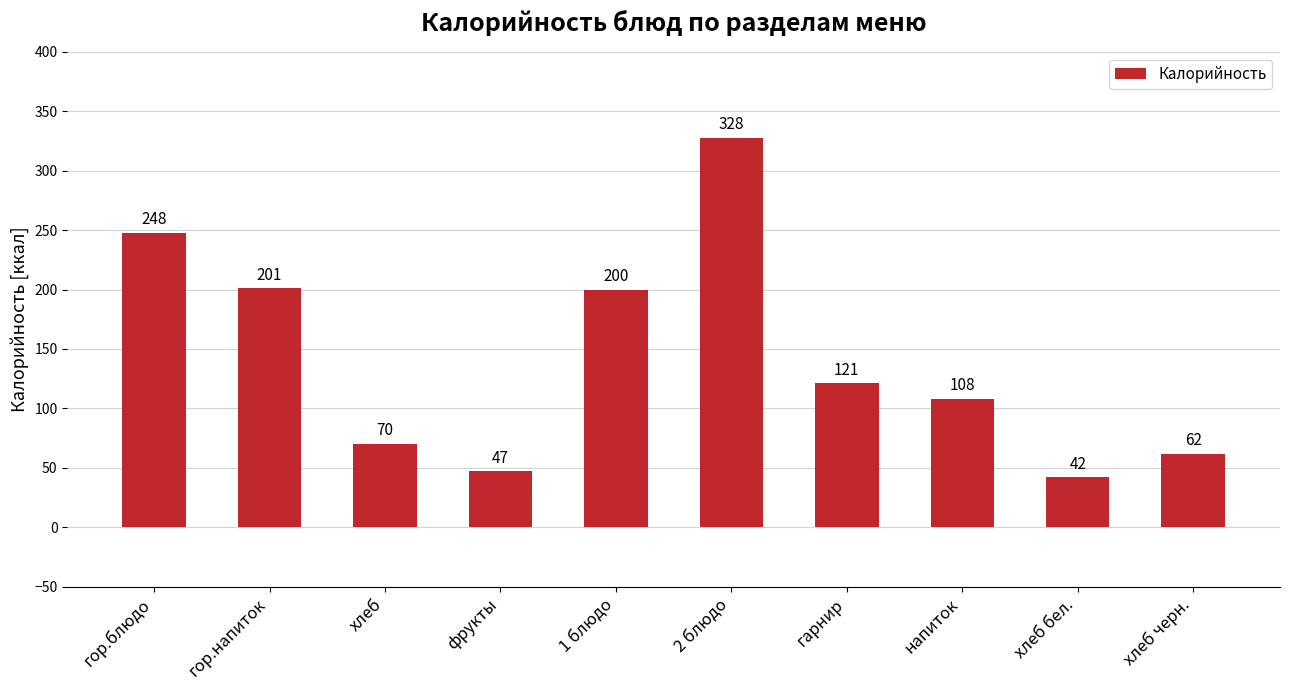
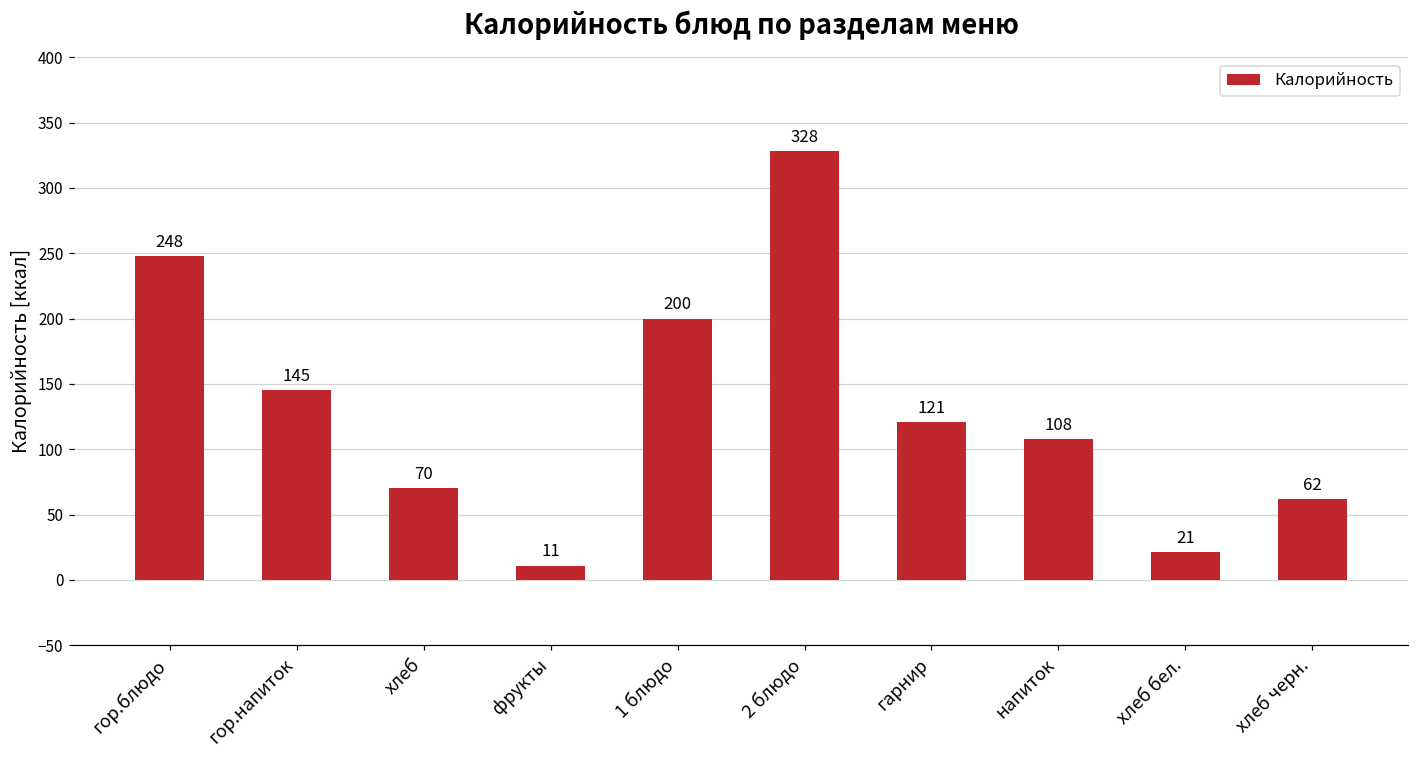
гор.напиток: 201 -> 145
фрукты: 47 -> 11
хлеб бел.: 42 -> 21
